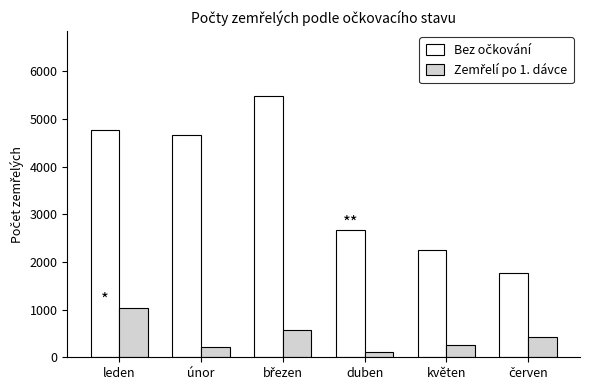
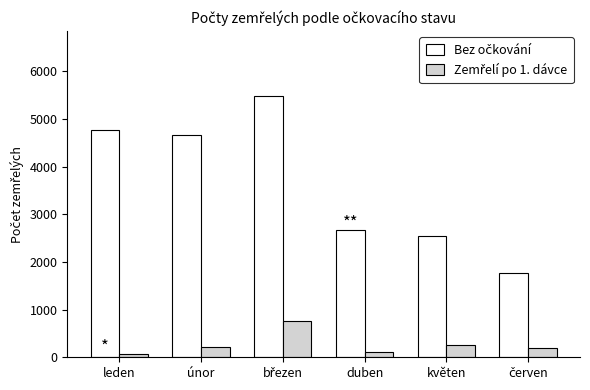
Zemřelí po 1. dávce, leden: 1000 -> 100
Zemřelí po 1. dávce, březen: 600 -> 800
Bez očkování, květen: 2300 -> 2500
Zemřelí po 1. dávce, červen: 400 -> 200
